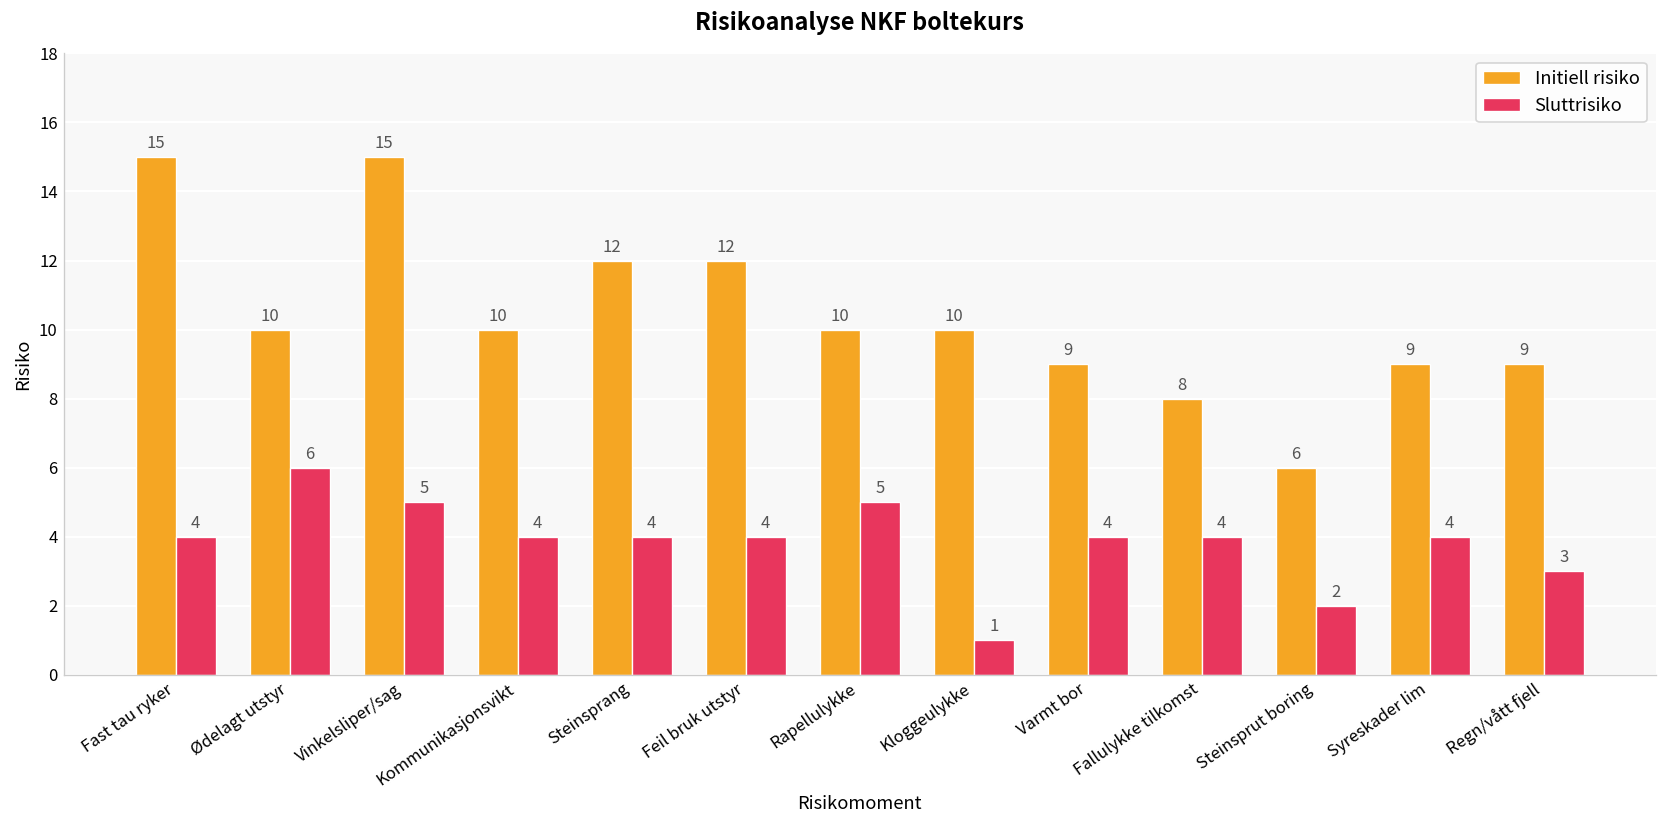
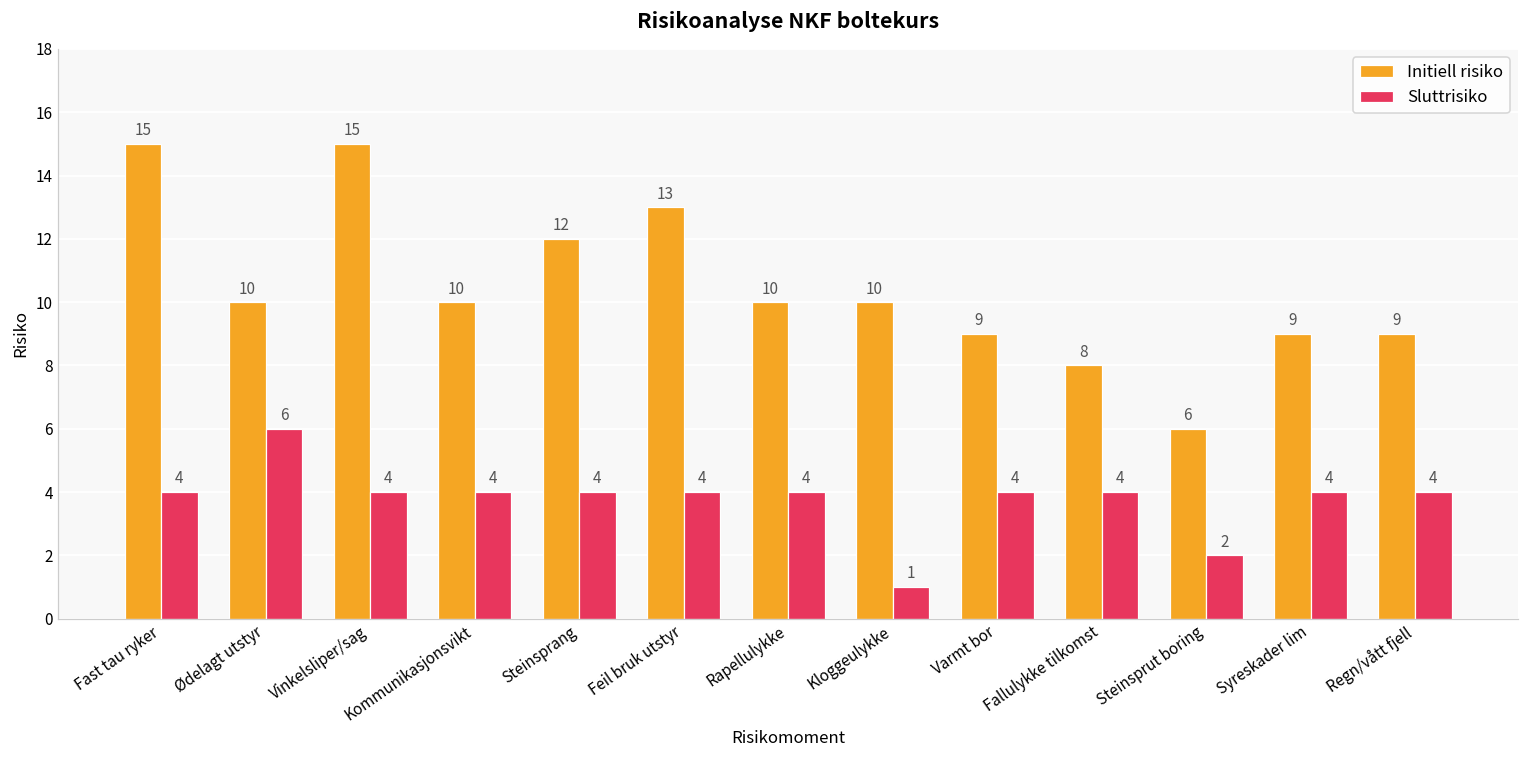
Sluttrisiko, Vinkelsliper/sag: 5 -> 4
Initiell risiko, Feil bruk utstyr: 12 -> 13
Sluttrisiko, Rapellulykke: 5 -> 4
Sluttrisiko, Regn/vått fjell: 3 -> 4
